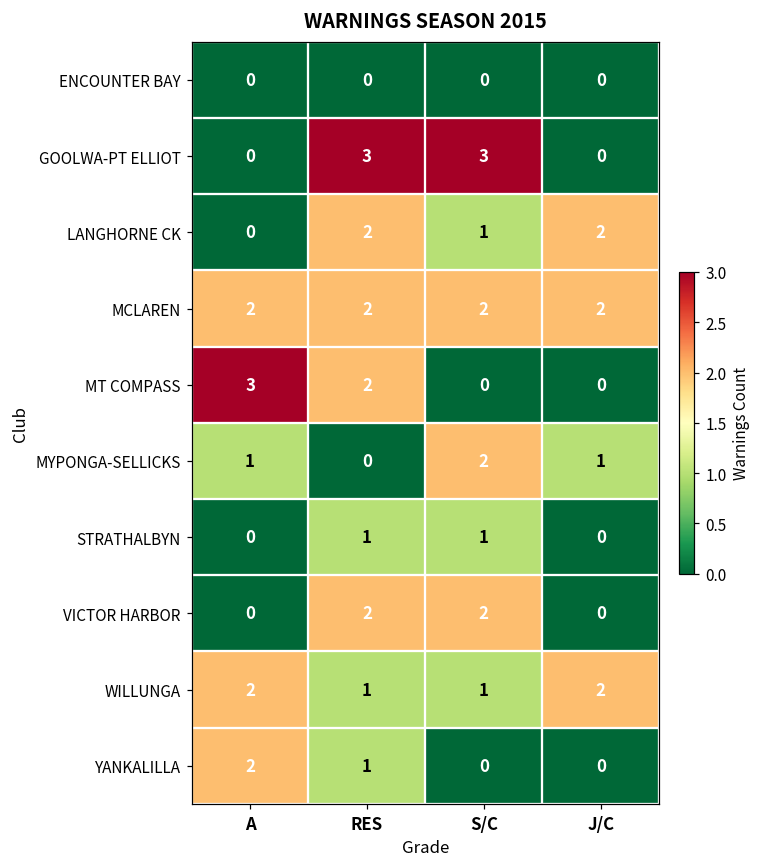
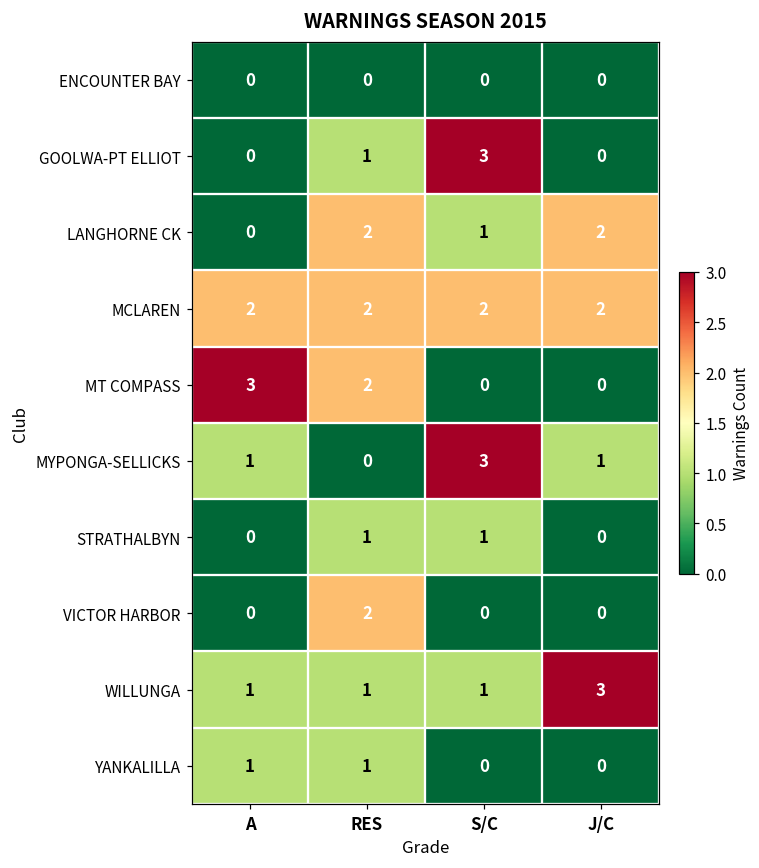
GOOLWA-PT ELLIOT, RES: 3 -> 1
MYPONGA-SELLICKS, S/C: 2 -> 3
VICTOR HARBOR, S/C: 2 -> 0
WILLUNGA, A: 2 -> 1
WILLUNGA, J/C: 2 -> 3
YANKALILLA, A: 2 -> 1
